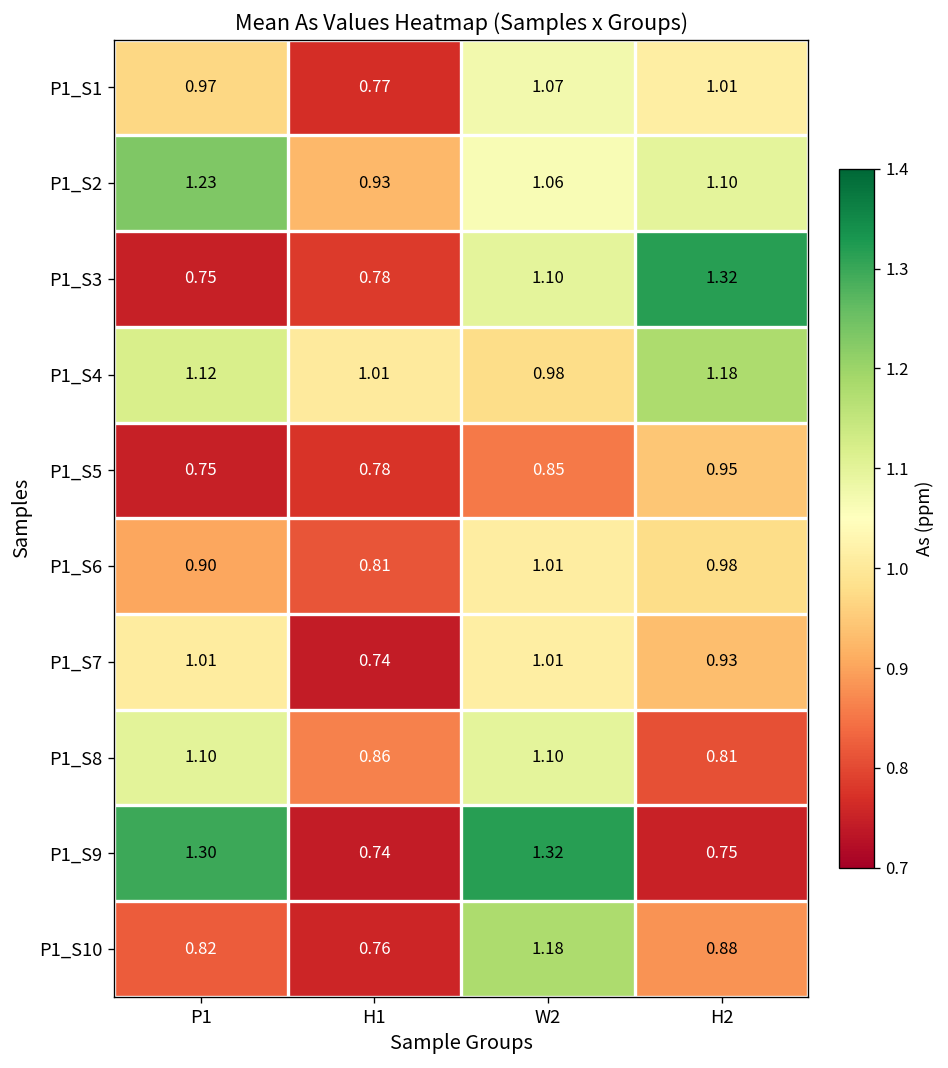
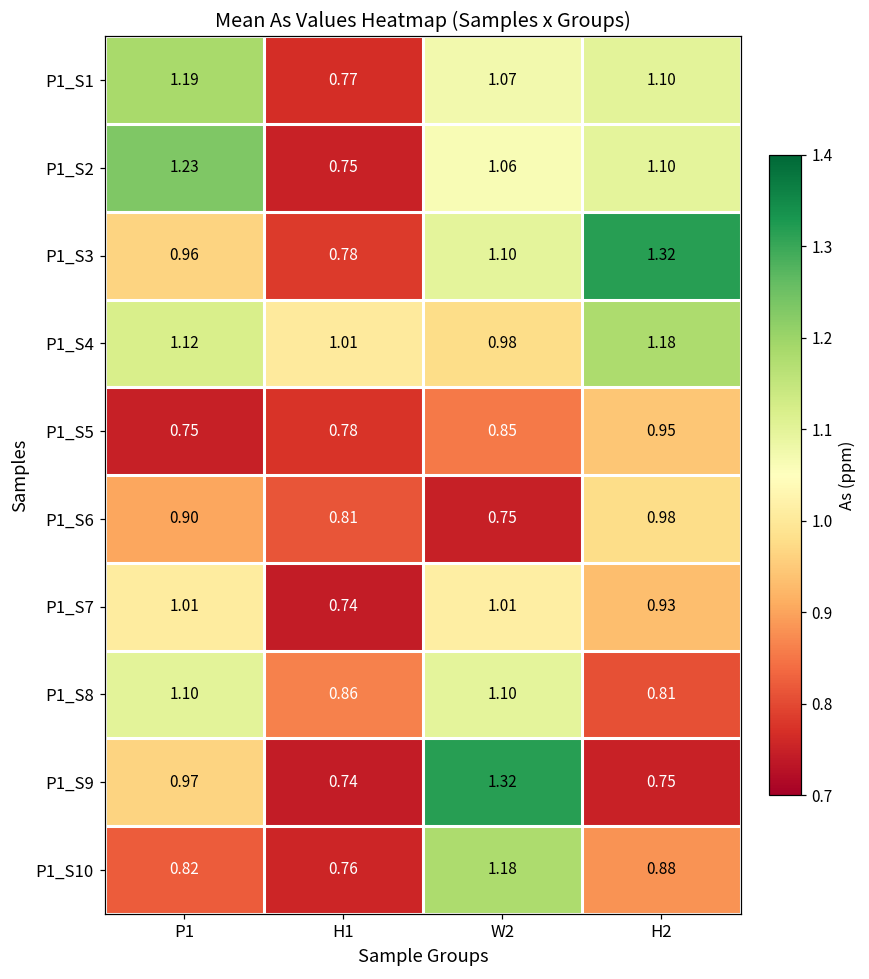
P1_S1, P1: 0.97 -> 1.19
P1_S1, H2: 1.01 -> 1.10
P1_S2, H1: 0.93 -> 0.75
P1_S3, P1: 0.75 -> 0.96
P1_S6, W2: 1.01 -> 0.75
P1_S9, P1: 1.30 -> 0.97
